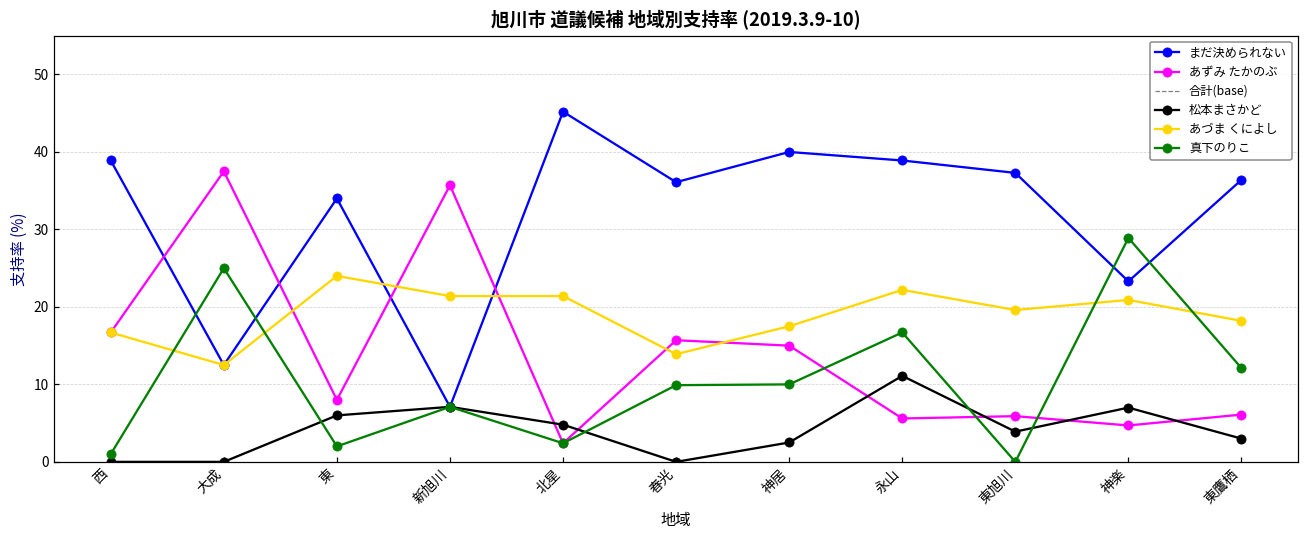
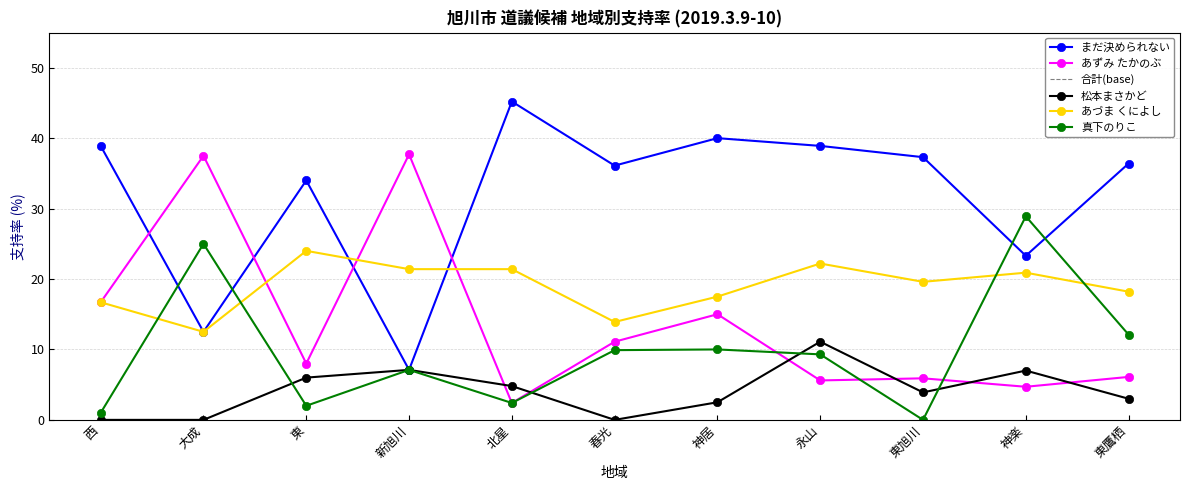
あずみ たかのぶ, 新旭川: 36 -> 38
あずみ たかのぶ, 春光: 16 -> 11
真下のりこ, 永山: 17 -> 9
